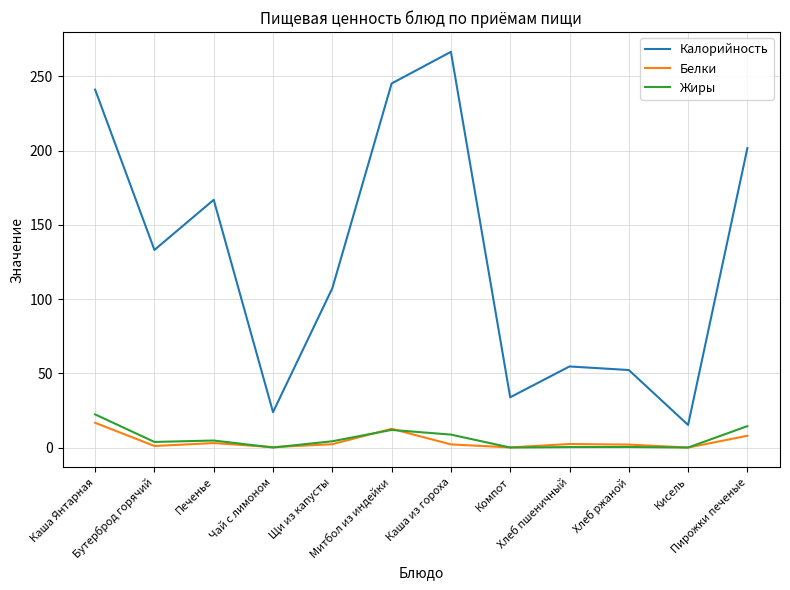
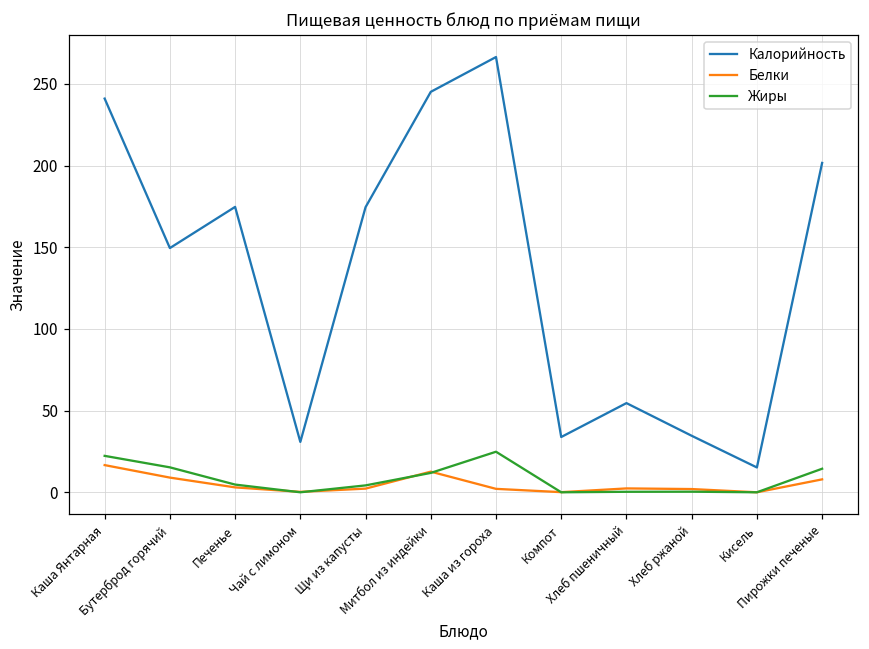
Калорийность, Бутерброд горячий: 133 -> 150
Белки, Бутерброд горячий: 1 -> 9
Жиры, Бутерброд горячий: 4 -> 15
Калорийность, Печенье: 167 -> 175
Калорийность, Чай с лимоном: 24 -> 31
Калорийность, Щи из капусты: 107 -> 175
Жиры, Каша из гороха: 9 -> 25
Калорийность, Хлеб ржаной: 52 -> 35
